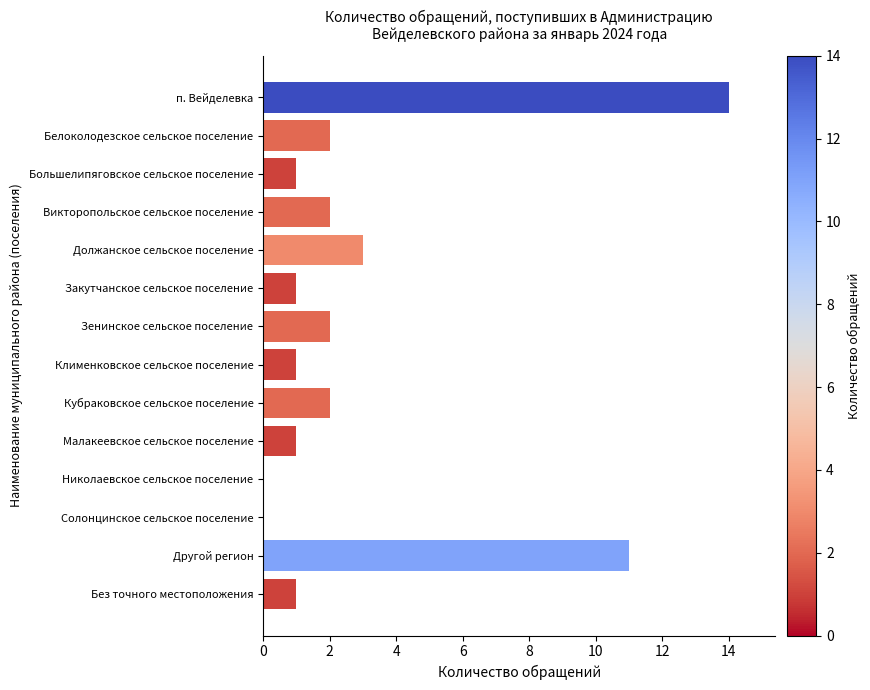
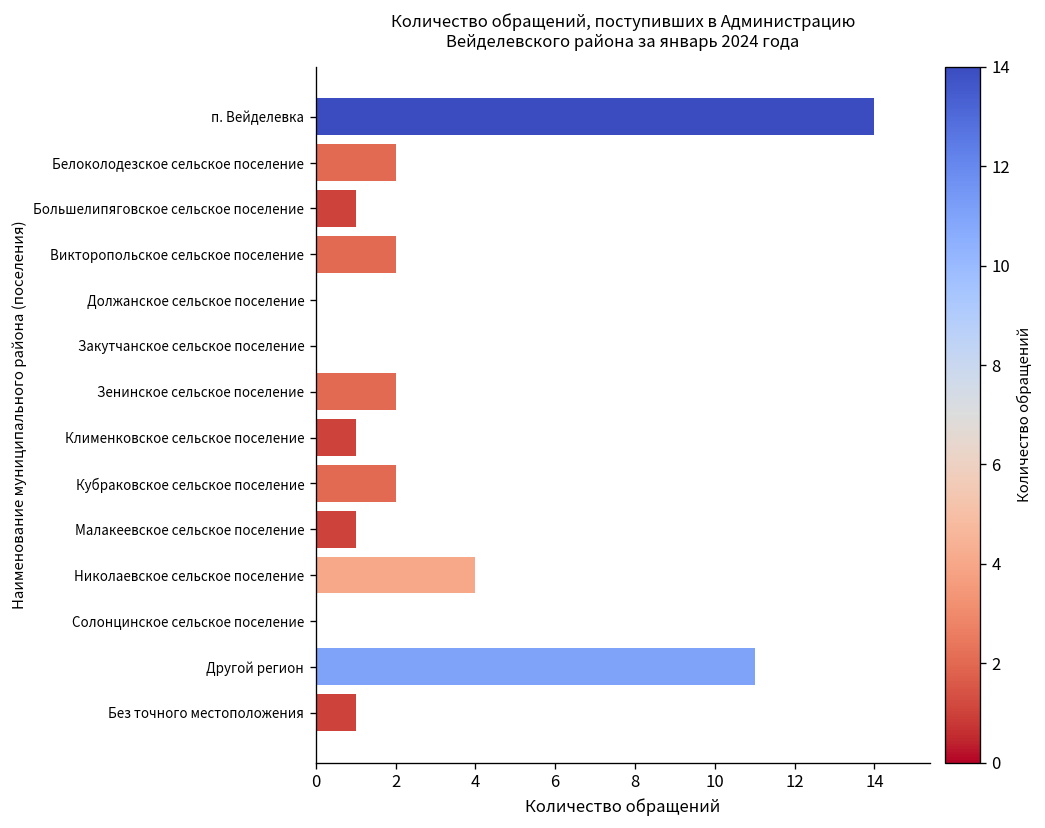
Должанское сельское поселение: 3 -> 0
Закутчанское сельское поселение: 1 -> 0
Николаевское сельское поселение: 0 -> 4
